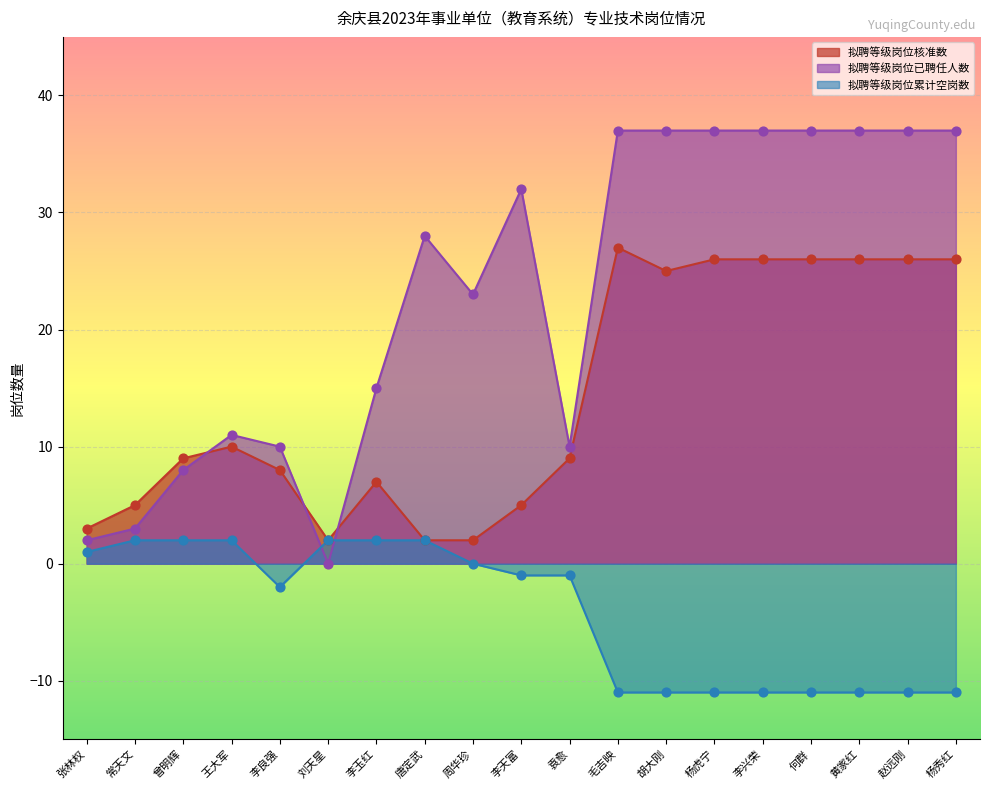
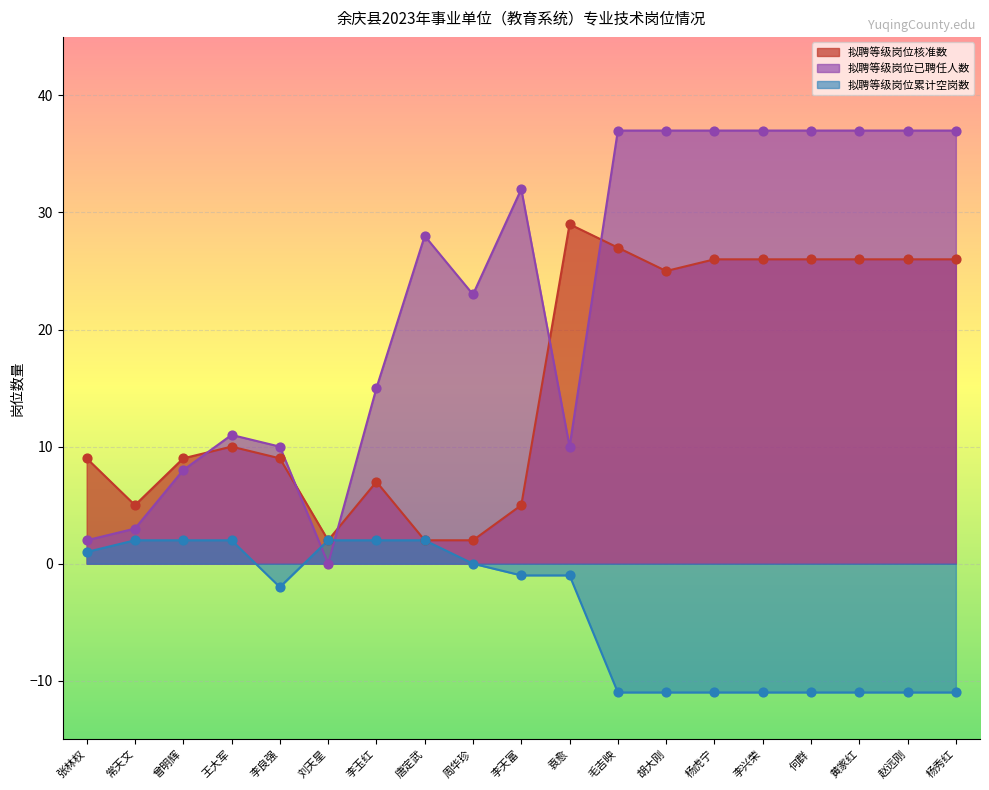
拟聘等级岗位核准数, 张林权: 3 -> 9
拟聘等级岗位核准数, 李良强: 8 -> 9
拟聘等级岗位核准数, 袁愈: 9 -> 29
